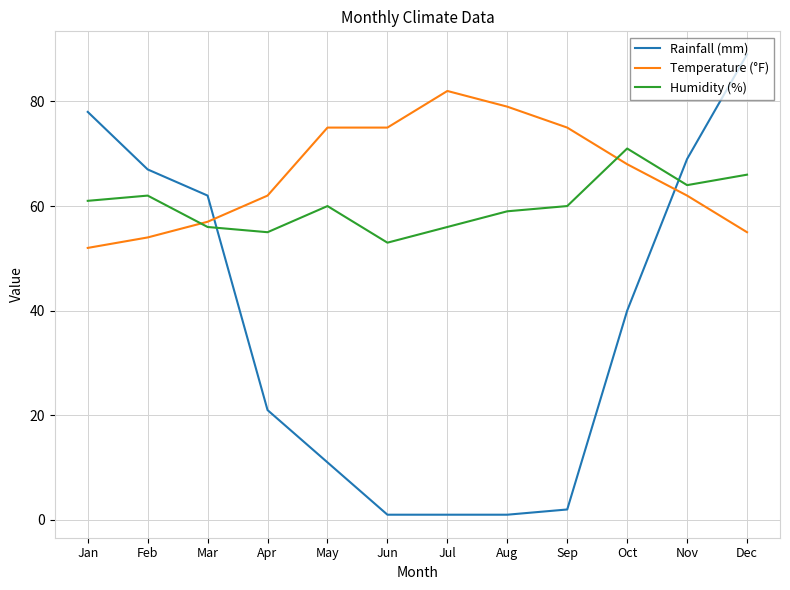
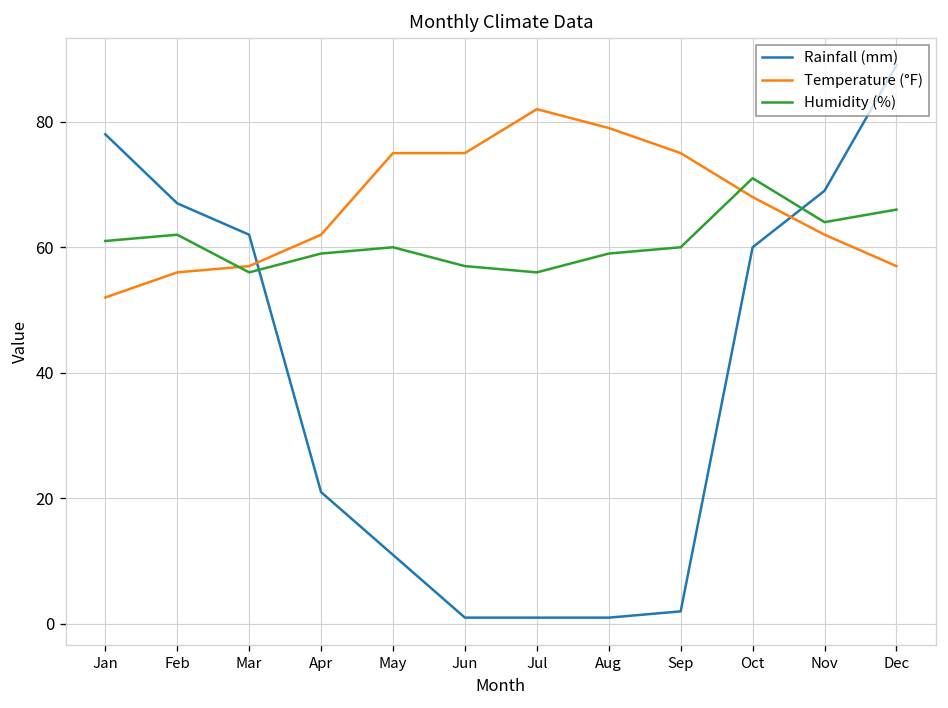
Temperature (°F), Feb: 54 -> 56
Humidity (%), Apr: 55 -> 59
Humidity (%), Jun: 53 -> 57
Rainfall (mm), Oct: 40 -> 60
Temperature (°F), Dec: 55 -> 57
